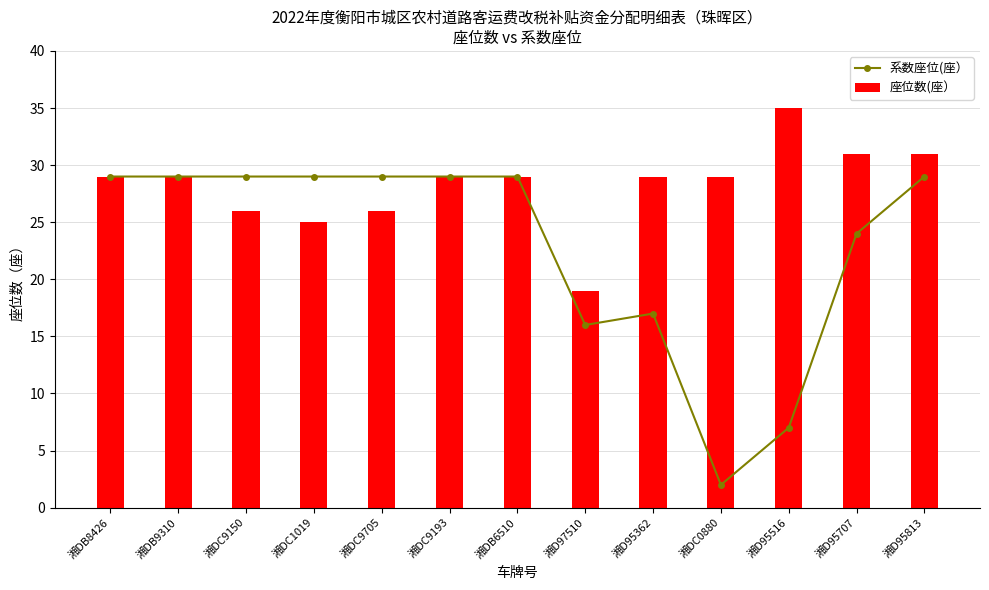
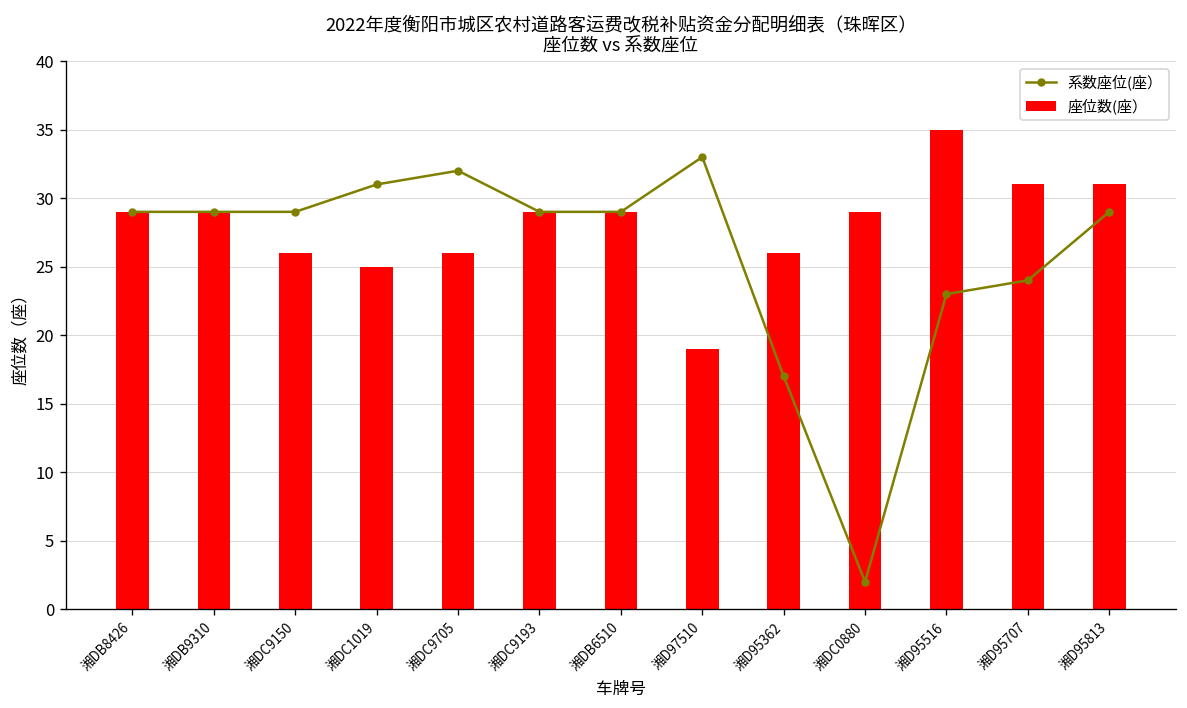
系数座位(座）, 湘DC1019: 29 -> 31
系数座位(座）, 湘DC9705: 29 -> 32
系数座位(座）, 湘D97510: 16 -> 33
座位数(座）, 湘D95362: 29 -> 26
系数座位(座）, 湘D95516: 7 -> 23
